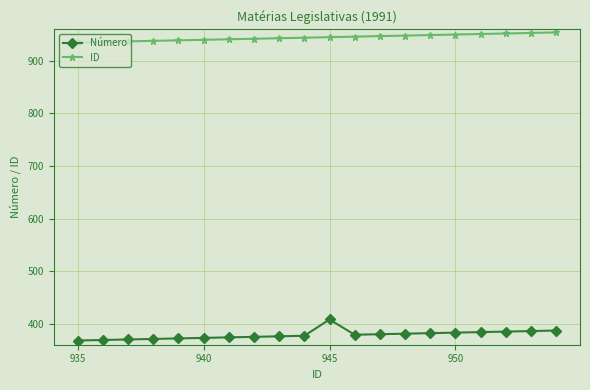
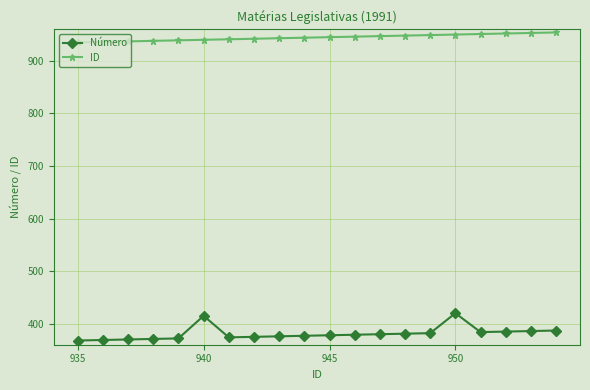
Número, 940: 370 -> 420
Número, 945: 410 -> 380
Número, 950: 380 -> 420
